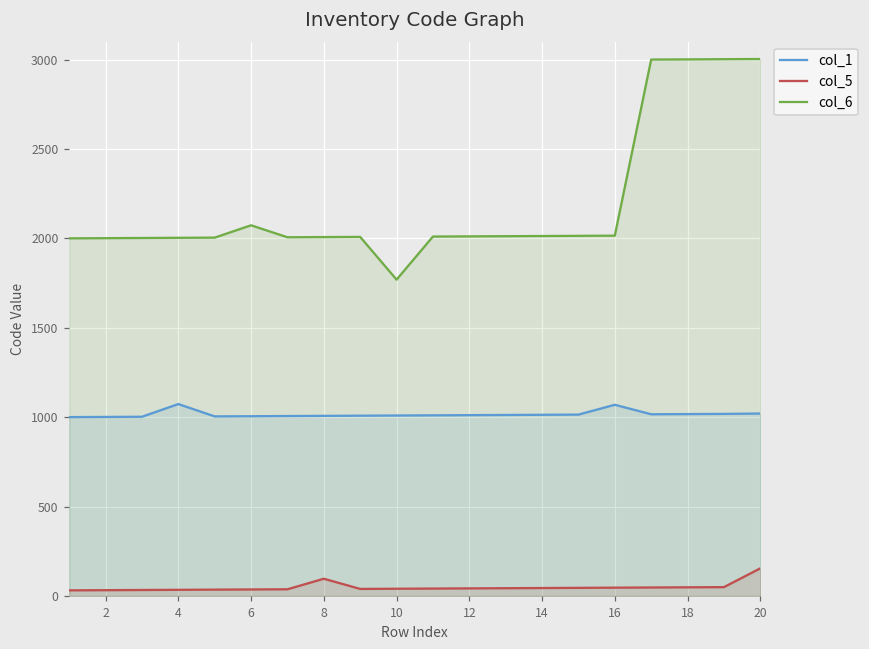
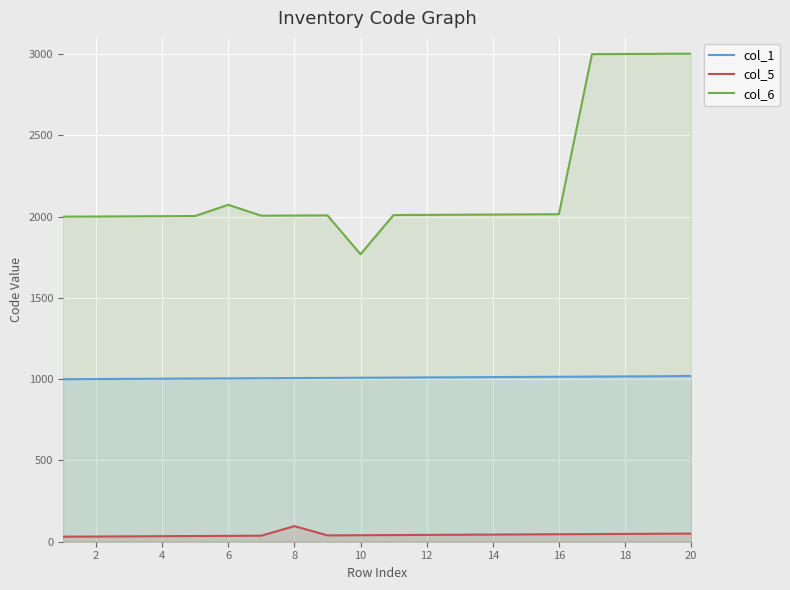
col_1, 4: 1070 -> 1000
col_1, 16: 1070 -> 1020
col_5, 20: 150 -> 50
